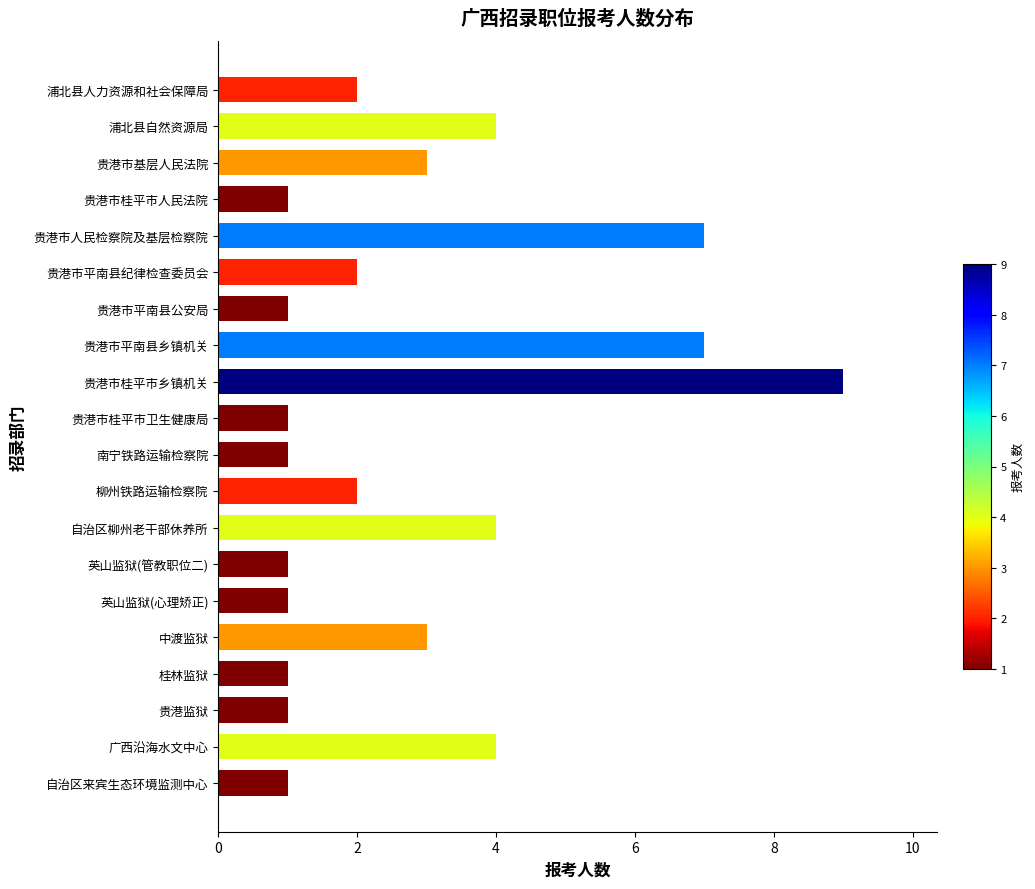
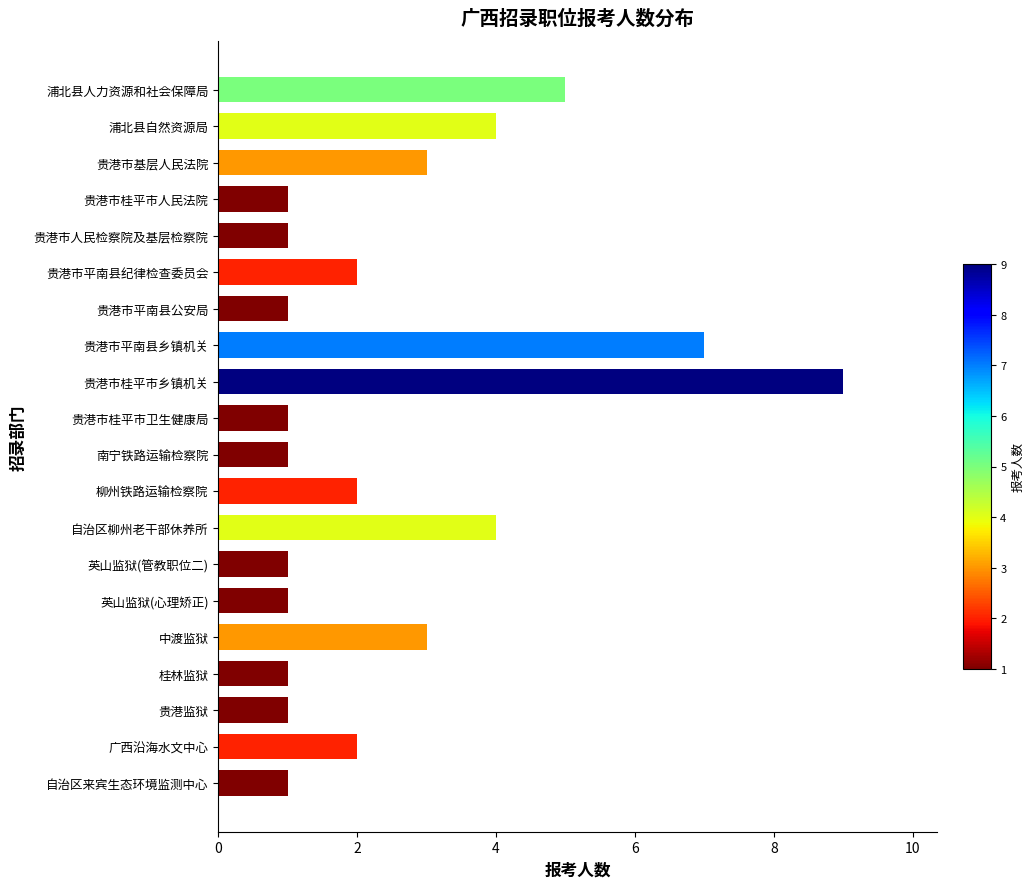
浦北县人力资源和社会保障局: 2 -> 5
贵港市人民检察院及基层检察院: 7 -> 1
广西沿海水文中心: 4 -> 2
